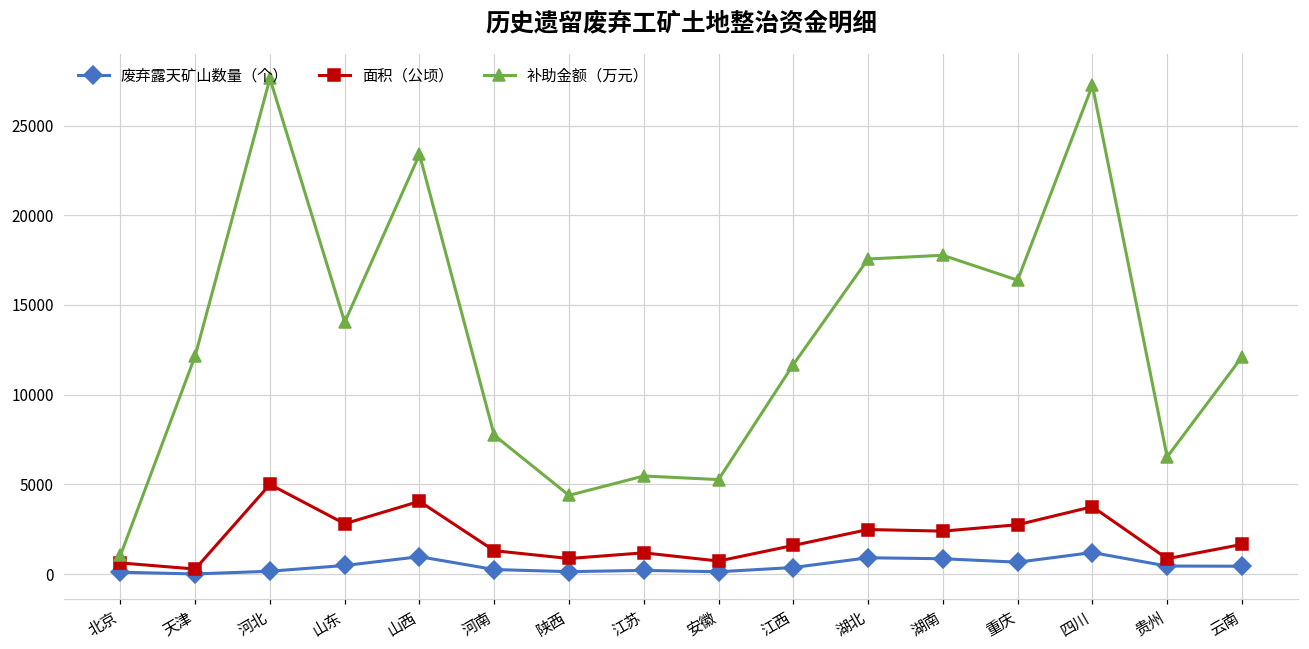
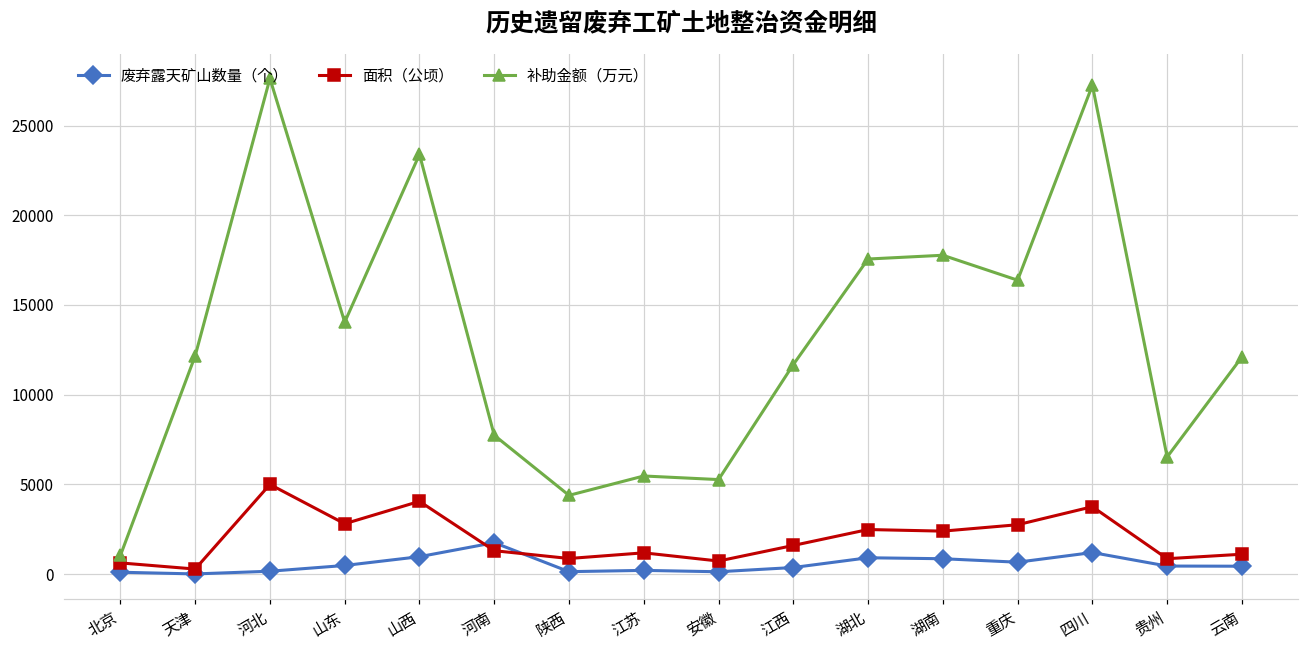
废弃露天矿山数量（个）, 河南: 300 -> 1800
面积（公顷）, 云南: 1700 -> 1100
